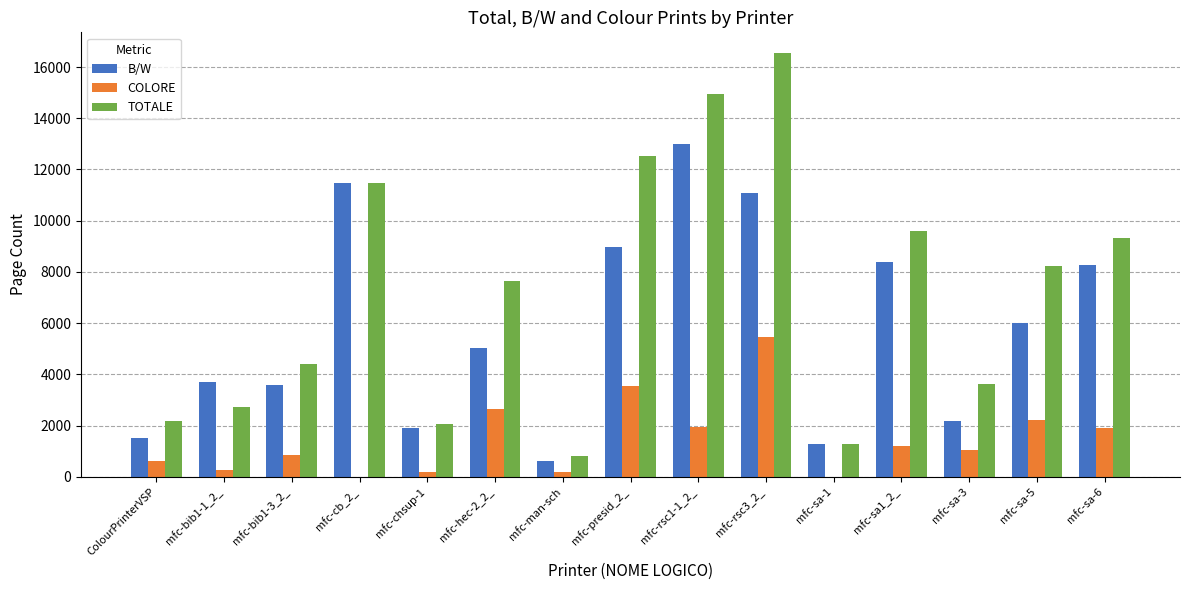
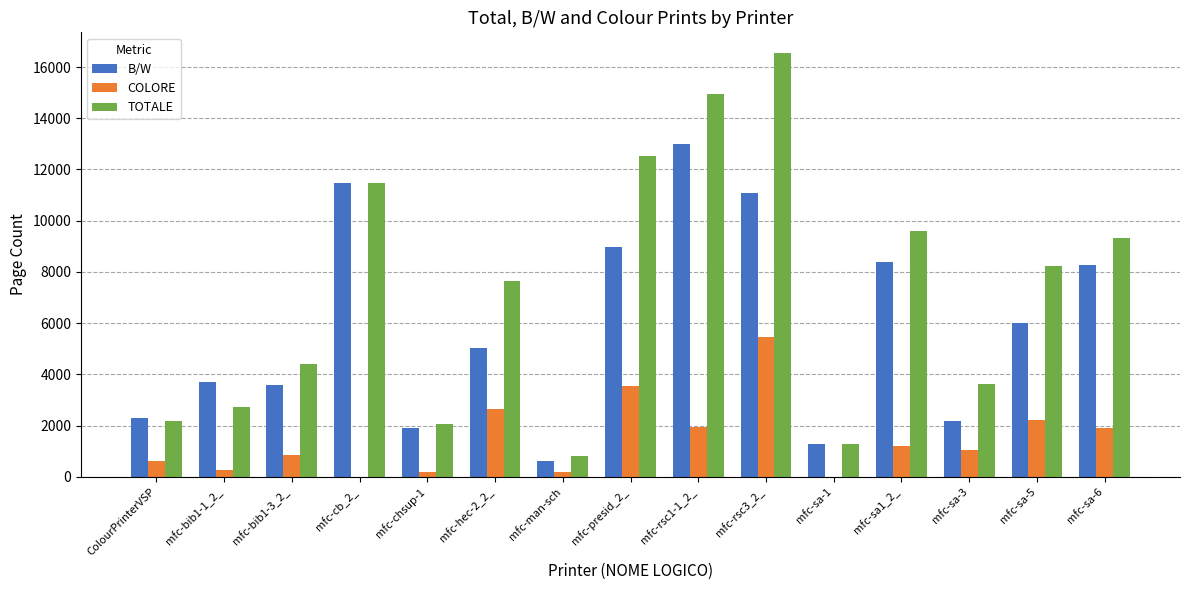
B/W, ColourPrinterVSP: 1500 -> 2300
